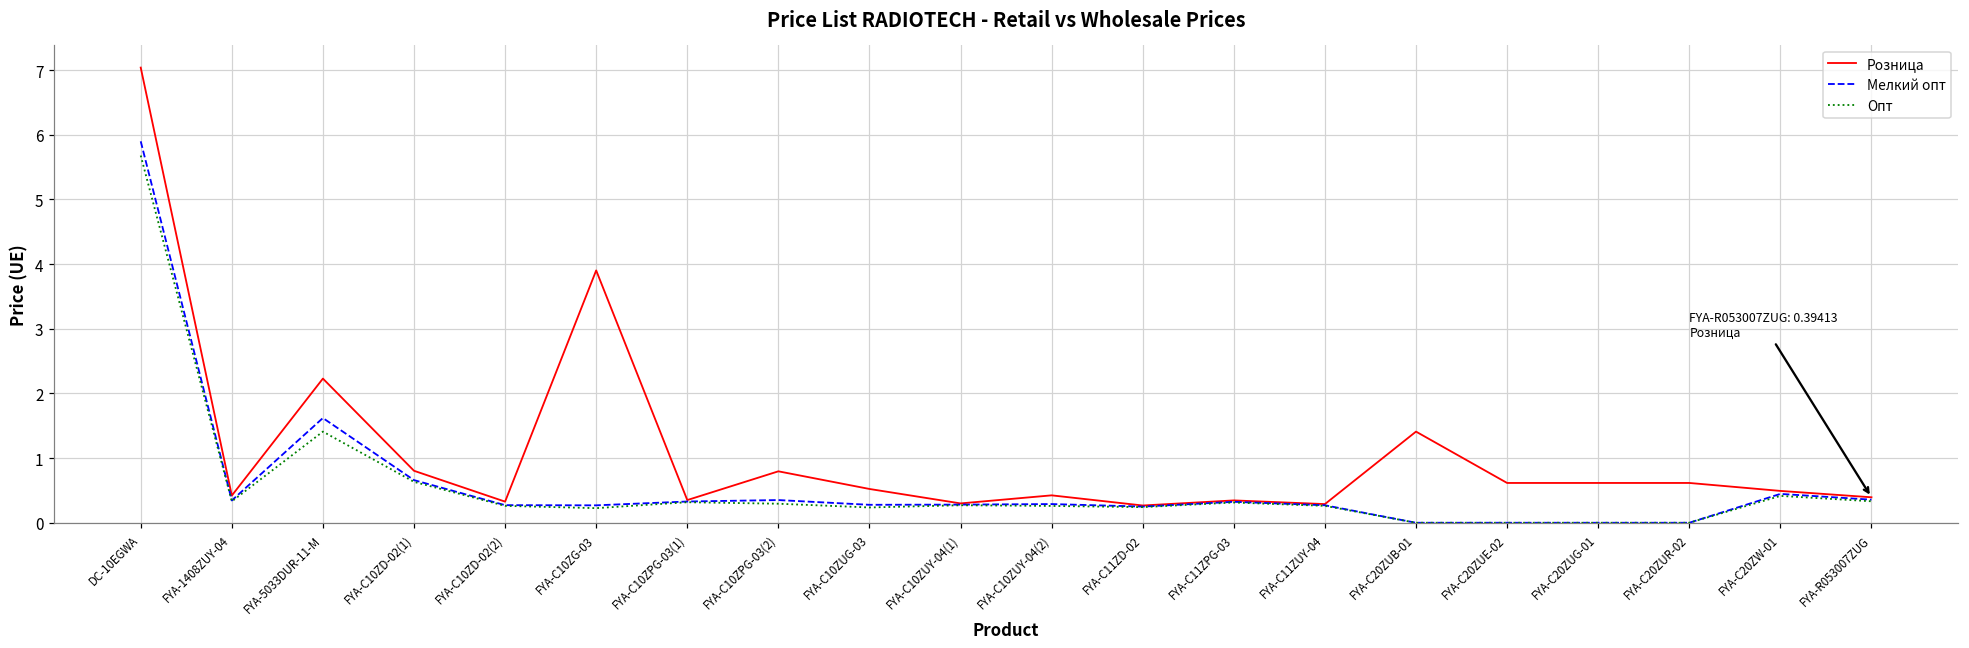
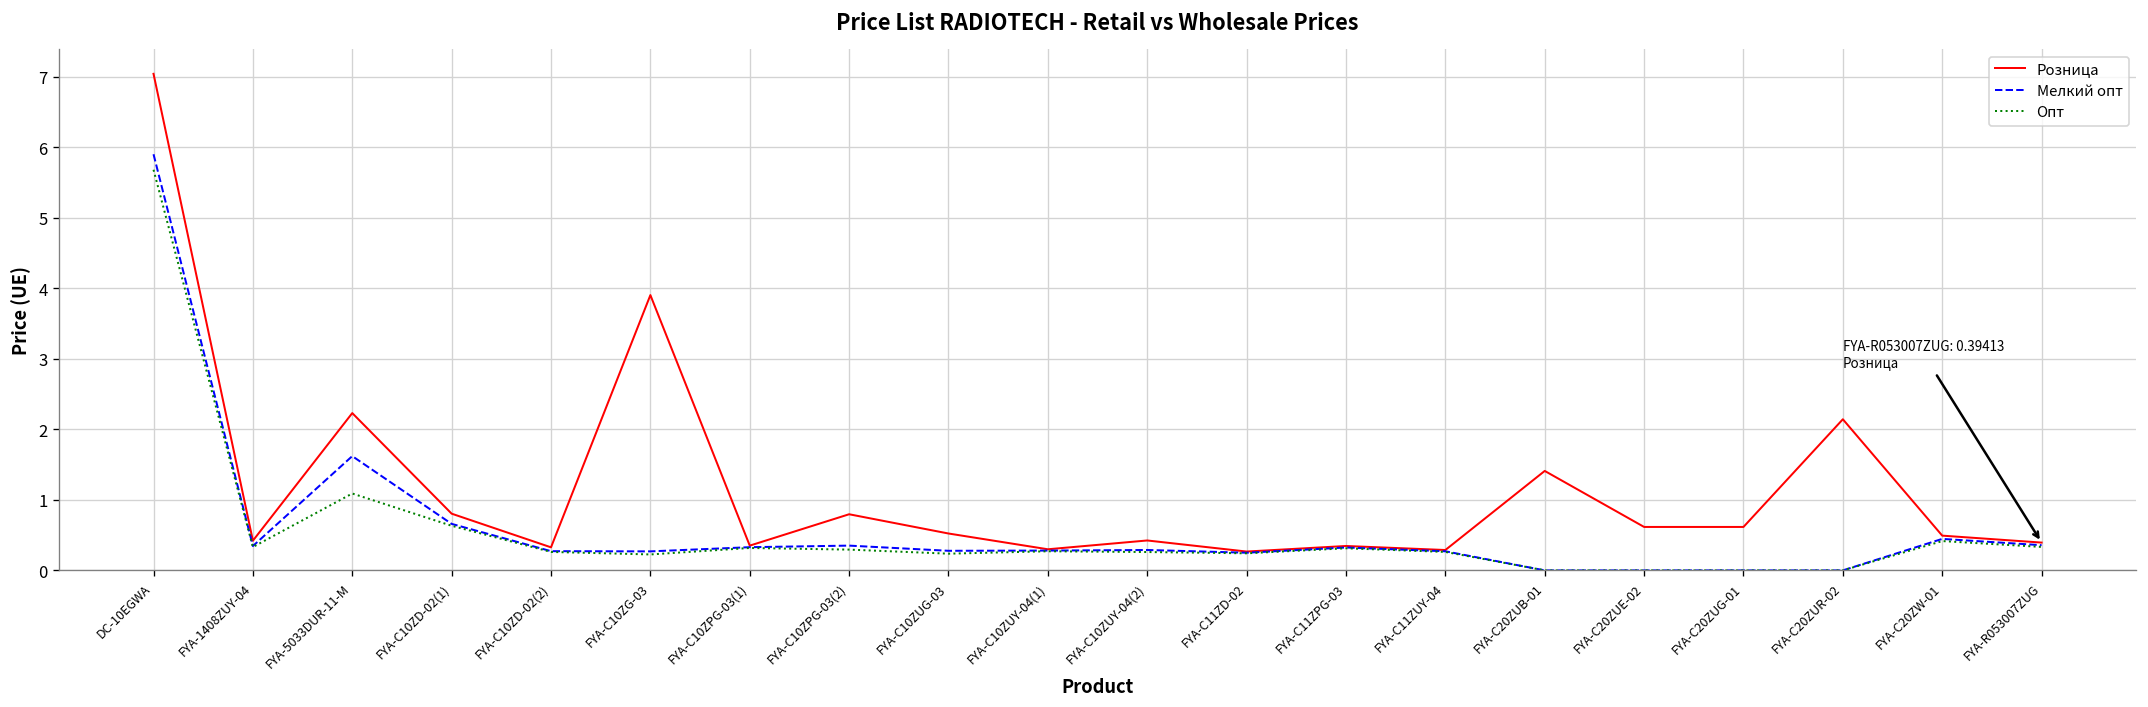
Опт, FYA-5033DUR-11-M: 1.4 -> 1.1
Розница, FYA-C20ZUR-02: 0.6 -> 2.1
